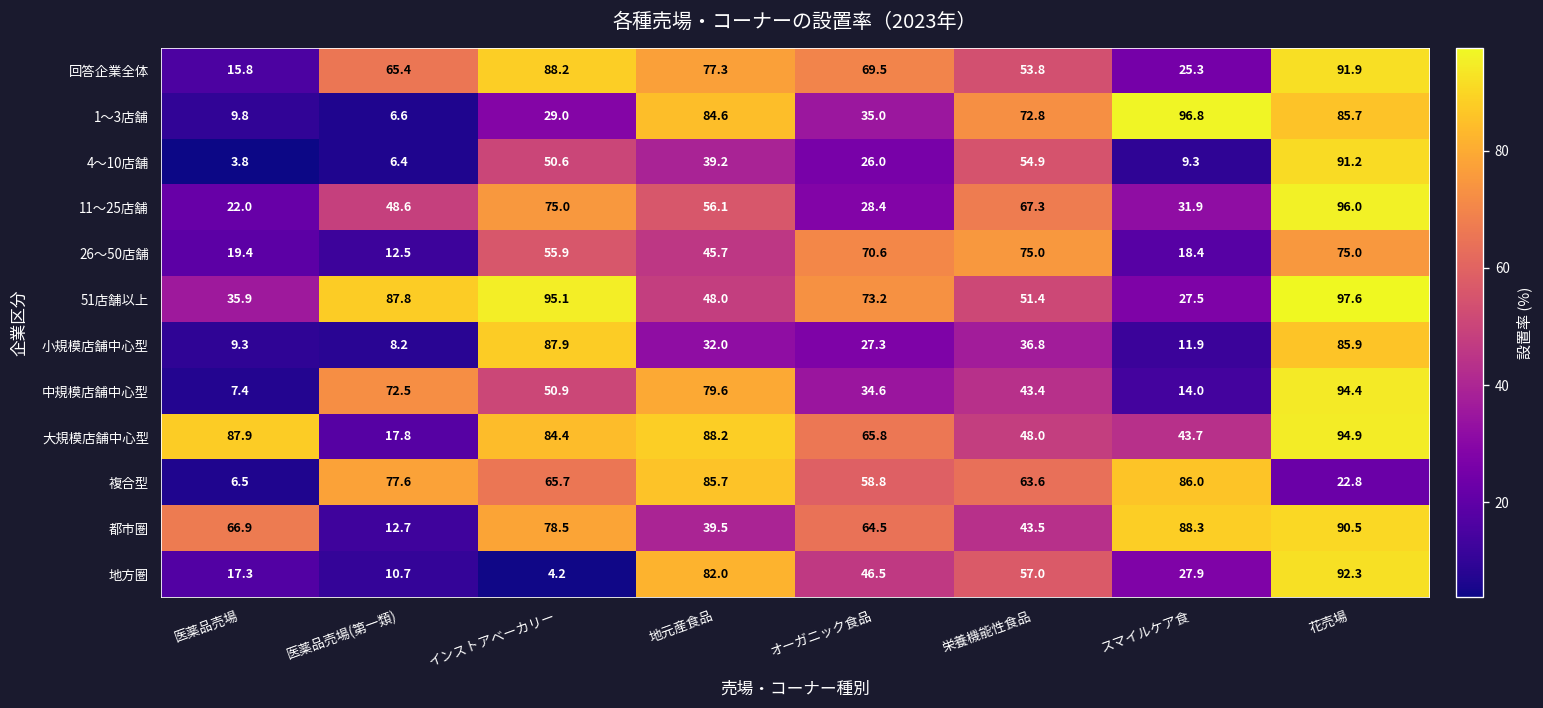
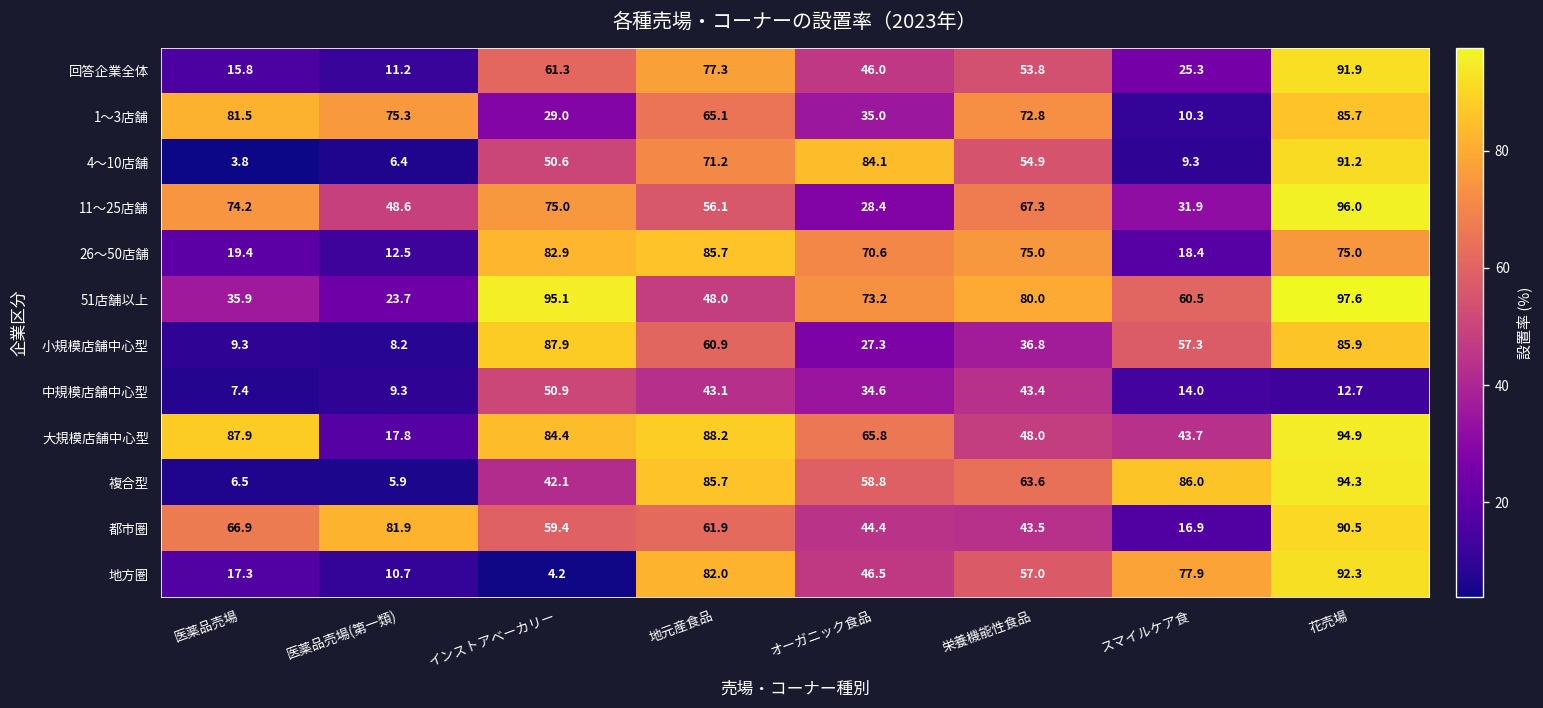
回答企業全体, 医薬品売場(第一類): 65.4 -> 11.2
回答企業全体, インストアベーカリー: 88.2 -> 61.3
回答企業全体, オーガニック食品: 69.5 -> 46.0
1〜3店舗, 医薬品売場: 9.8 -> 81.5
1〜3店舗, 医薬品売場(第一類): 6.6 -> 75.3
1〜3店舗, 地元産食品: 84.6 -> 65.1
1〜3店舗, スマイルケア食: 96.8 -> 10.3
4〜10店舗, 地元産食品: 39.2 -> 71.2
4〜10店舗, オーガニック食品: 26.0 -> 84.1
11〜25店舗, 医薬品売場: 22.0 -> 74.2
26〜50店舗, インストアベーカリー: 55.9 -> 82.9
26〜50店舗, 地元産食品: 45.7 -> 85.7
51店舗以上, 医薬品売場(第一類): 87.8 -> 23.7
51店舗以上, 栄養機能性食品: 51.4 -> 80.0
51店舗以上, スマイルケア食: 27.5 -> 60.5
小規模店舗中心型, 地元産食品: 32.0 -> 60.9
小規模店舗中心型, スマイルケア食: 11.9 -> 57.3
中規模店舗中心型, 医薬品売場(第一類): 72.5 -> 9.3
中規模店舗中心型, 地元産食品: 79.6 -> 43.1
中規模店舗中心型, 花売場: 94.4 -> 12.7
複合型, 医薬品売場(第一類): 77.6 -> 5.9
複合型, インストアベーカリー: 65.7 -> 42.1
複合型, 花売場: 22.8 -> 94.3
都市圏, 医薬品売場(第一類): 12.7 -> 81.9
都市圏, インストアベーカリー: 78.5 -> 59.4
都市圏, 地元産食品: 39.5 -> 61.9
都市圏, オーガニック食品: 64.5 -> 44.4
都市圏, スマイルケア食: 88.3 -> 16.9
地方圏, スマイルケア食: 27.9 -> 77.9
